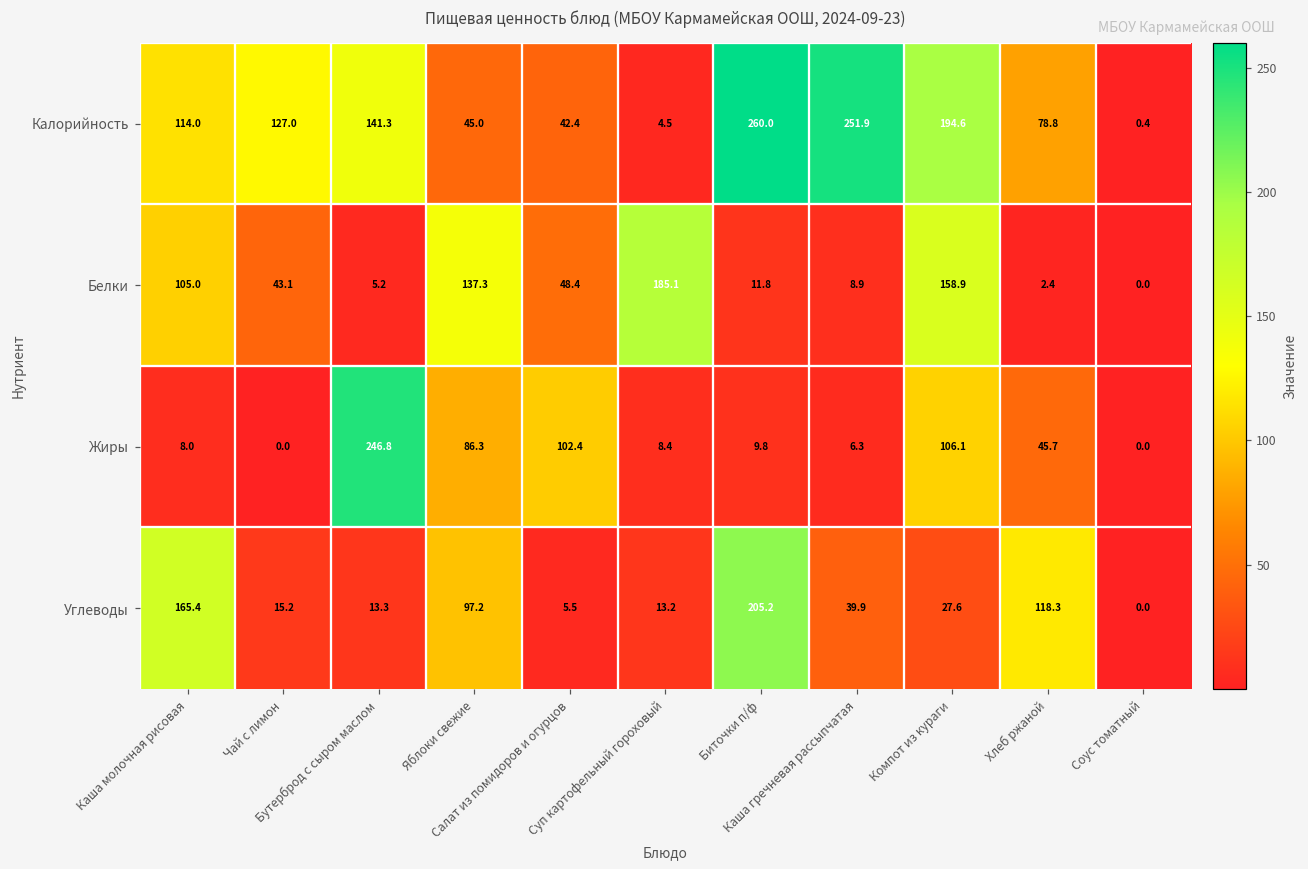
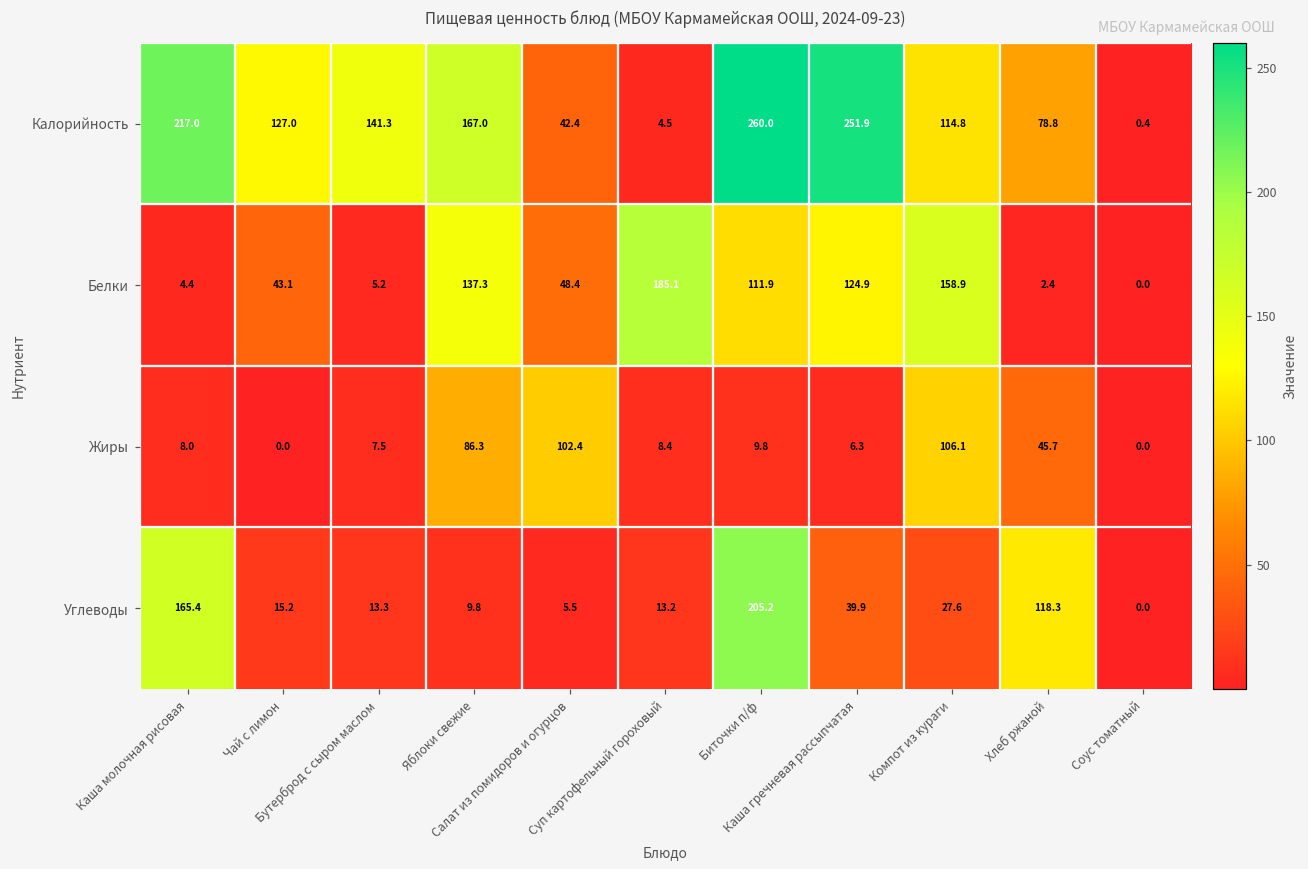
Калорийность, Каша молочная рисовая: 114.0 -> 217.0
Калорийность, Яблоки свежие: 45.0 -> 167.0
Калорийность, Компот из кураги: 194.6 -> 114.8
Белки, Каша молочная рисовая: 105.0 -> 4.4
Белки, Биточки п/ф: 11.8 -> 111.9
Белки, Каша гречневая рассыпчатая: 8.9 -> 124.9
Жиры, Бутерброд с сыром маслом: 246.8 -> 7.5
Углеводы, Яблоки свежие: 97.2 -> 9.8
